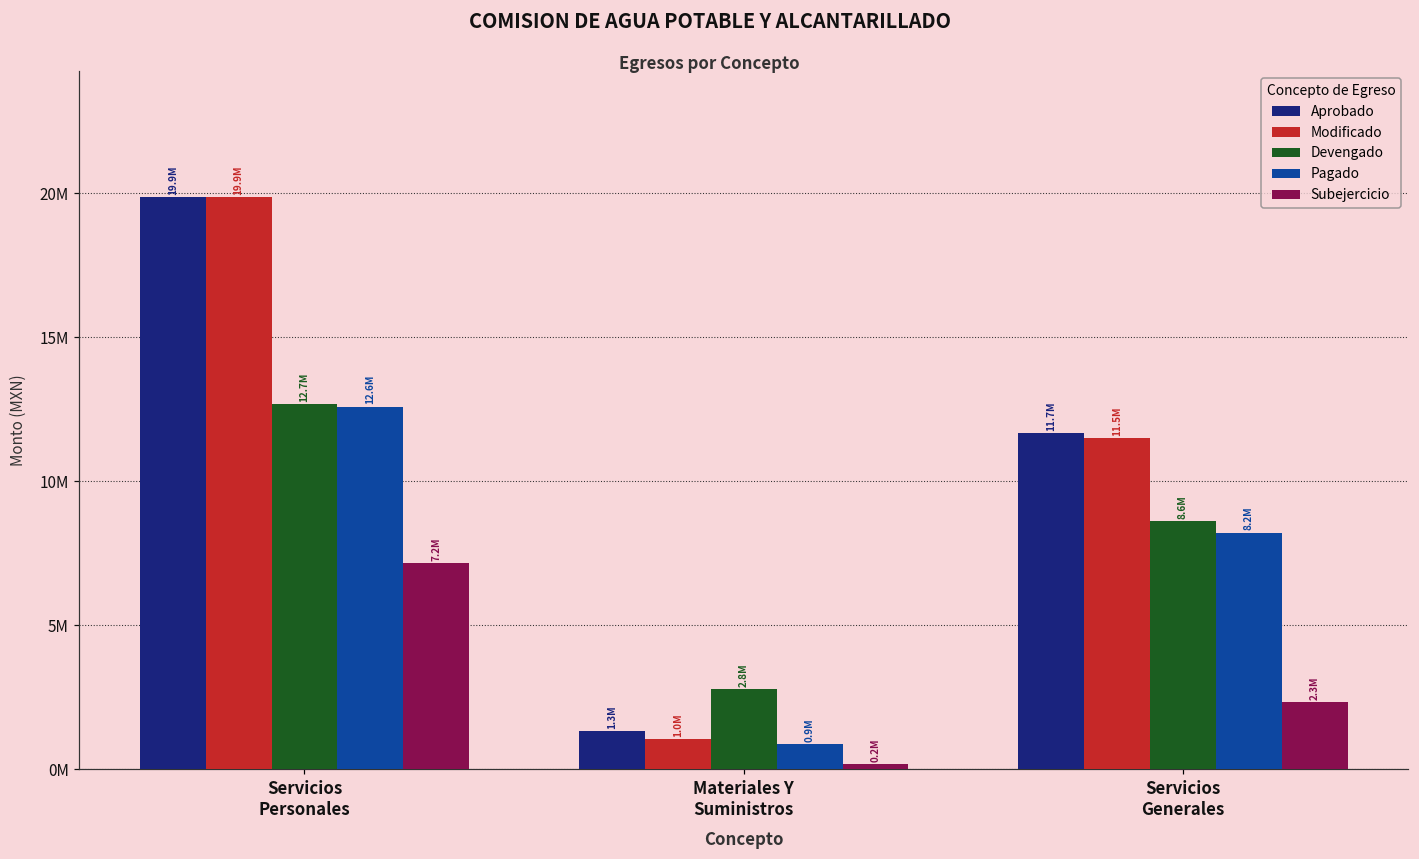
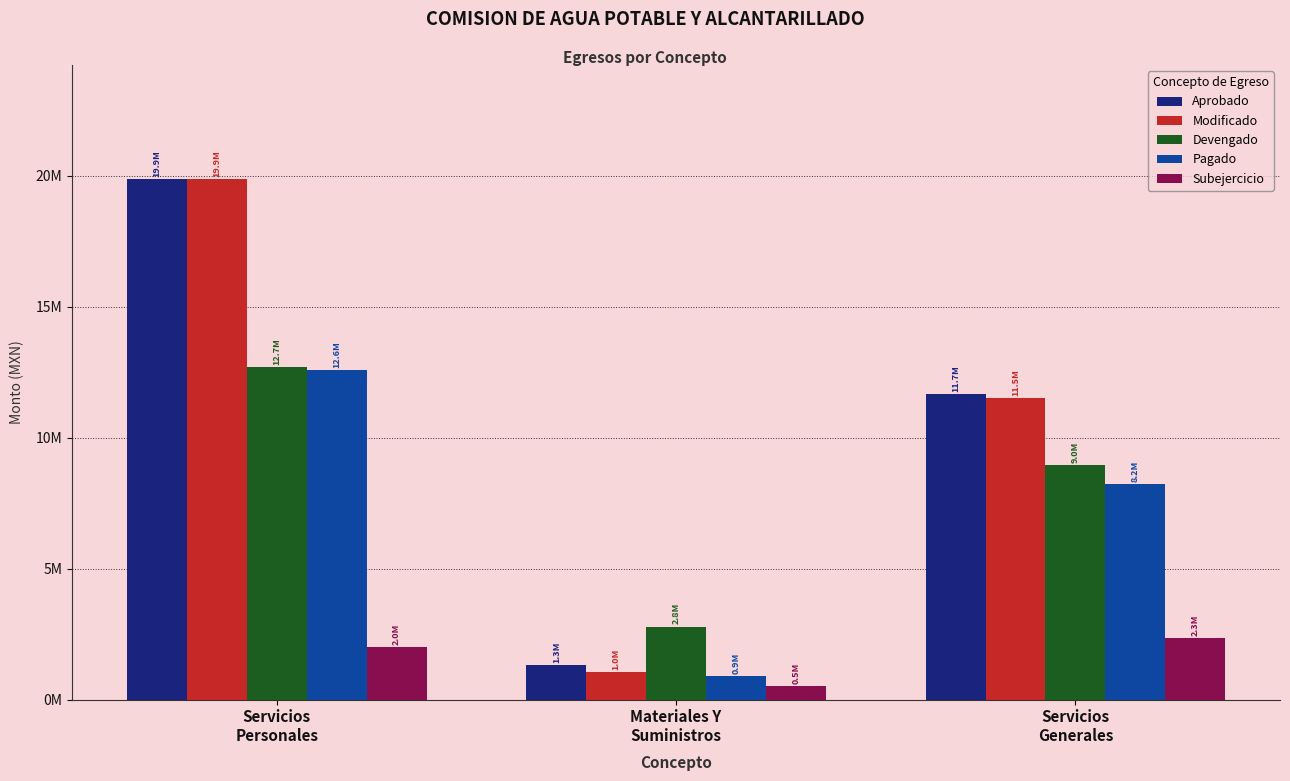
Subejercicio, Servicios Personales: 7.2M -> 2.0M
Subejercicio, Materiales Y Suministros: 0.2M -> 0.5M
Devengado, Servicios Generales: 8.6M -> 9.0M
